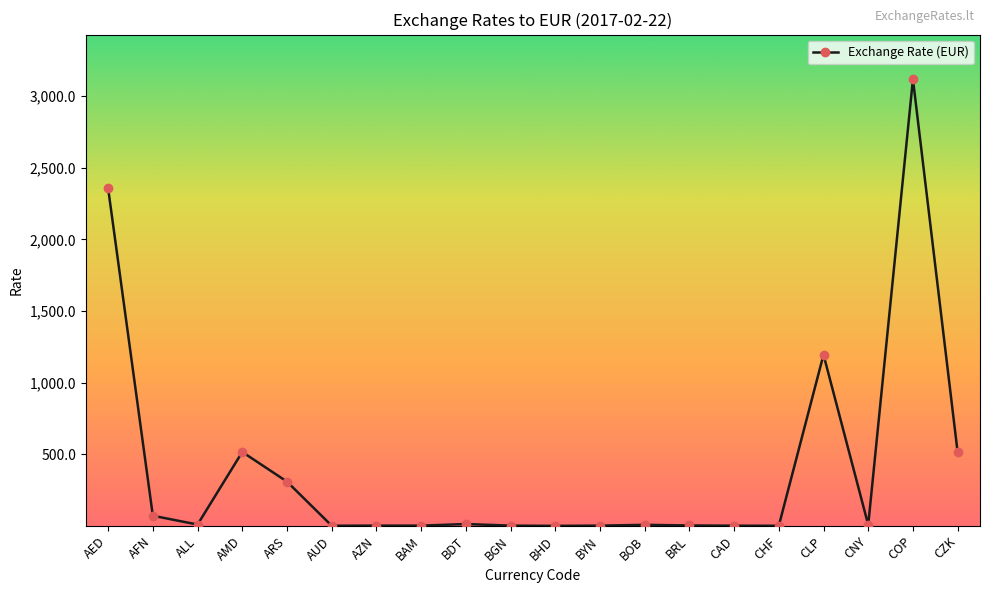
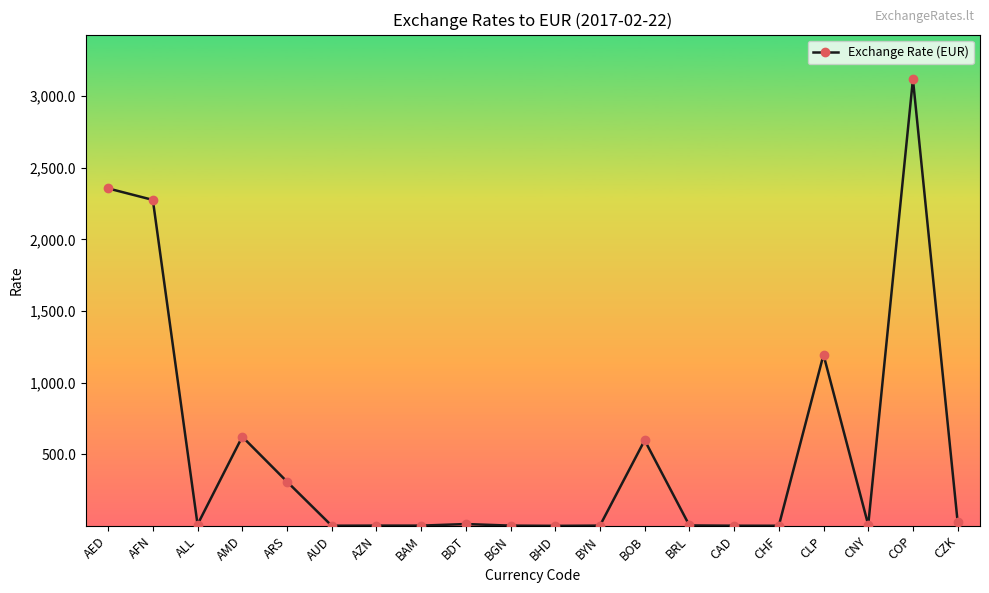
AFN: 70 -> 2,280
AMD: 520 -> 620
BOB: 10 -> 600
CZK: 510 -> 30
